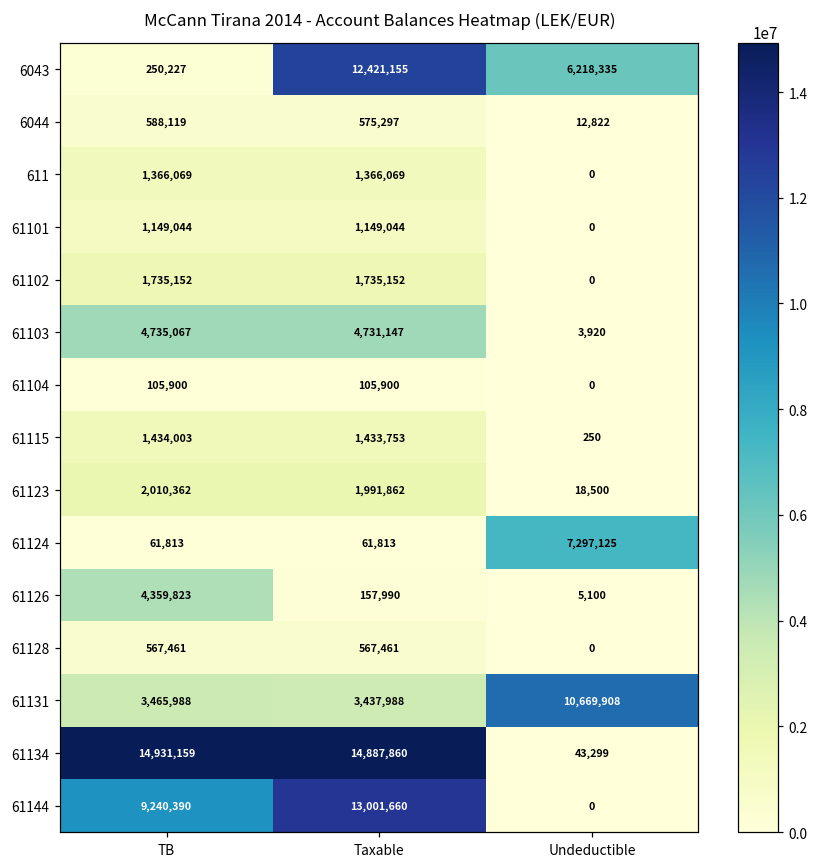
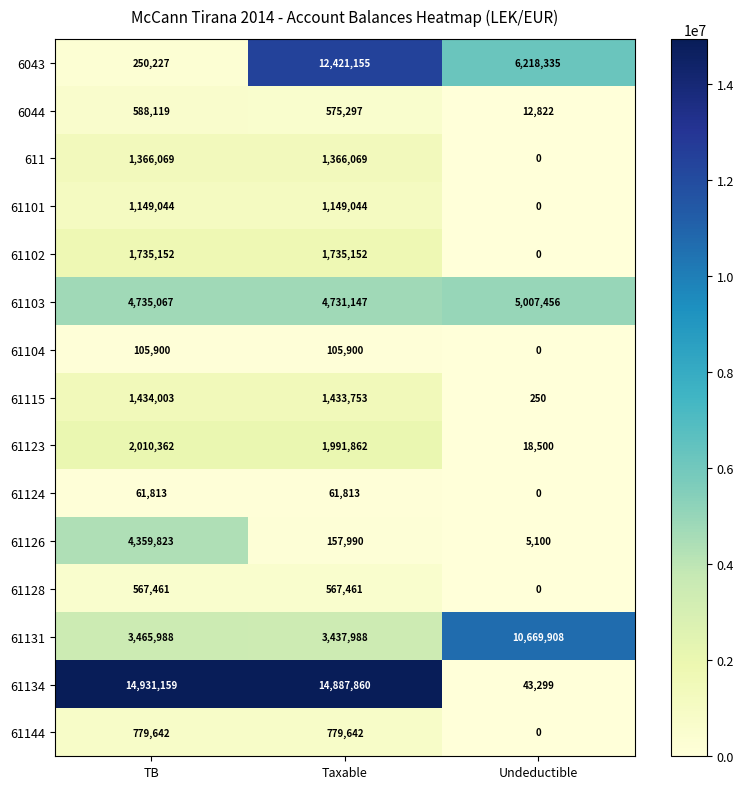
61103, Undeductible: 3,920 -> 5,007,456
61124, Undeductible: 7,297,125 -> 0
61144, TB: 9,240,390 -> 779,642
61144, Taxable: 13,001,660 -> 779,642
